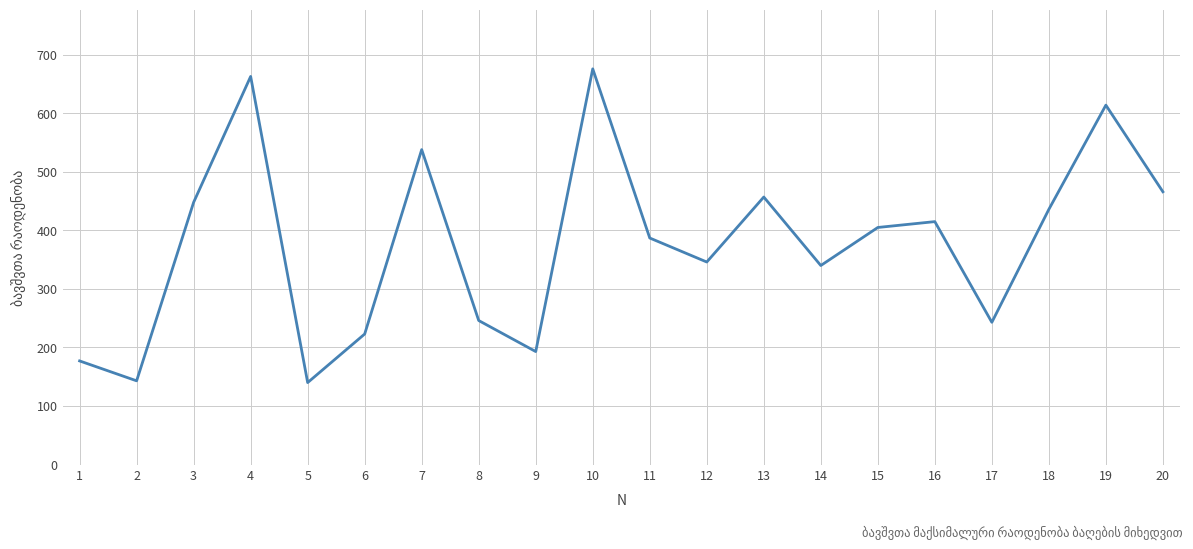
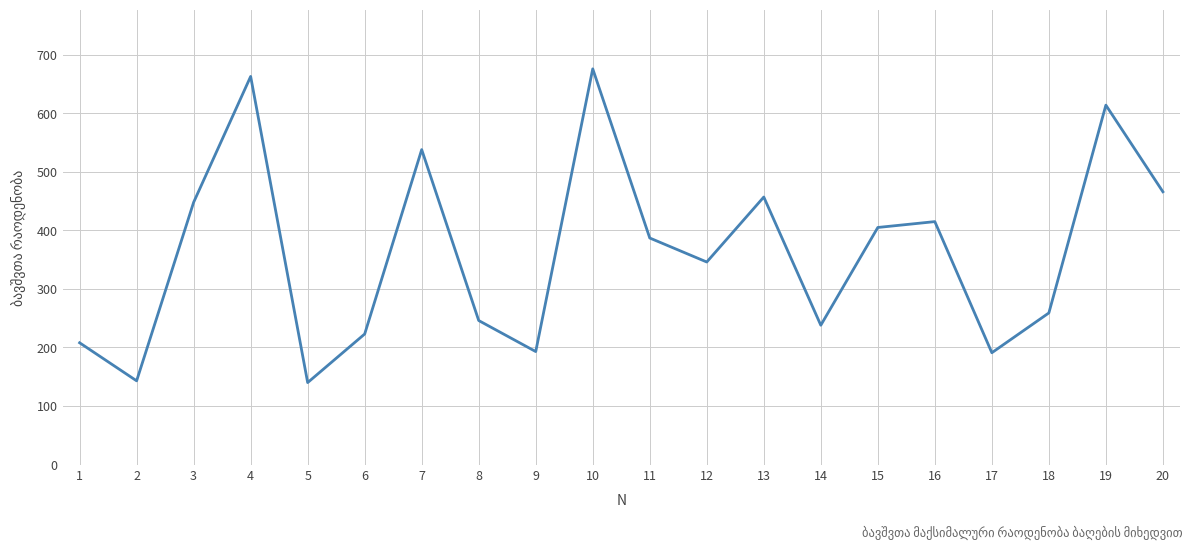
1: 180 -> 210
14: 340 -> 240
17: 240 -> 190
18: 440 -> 260
